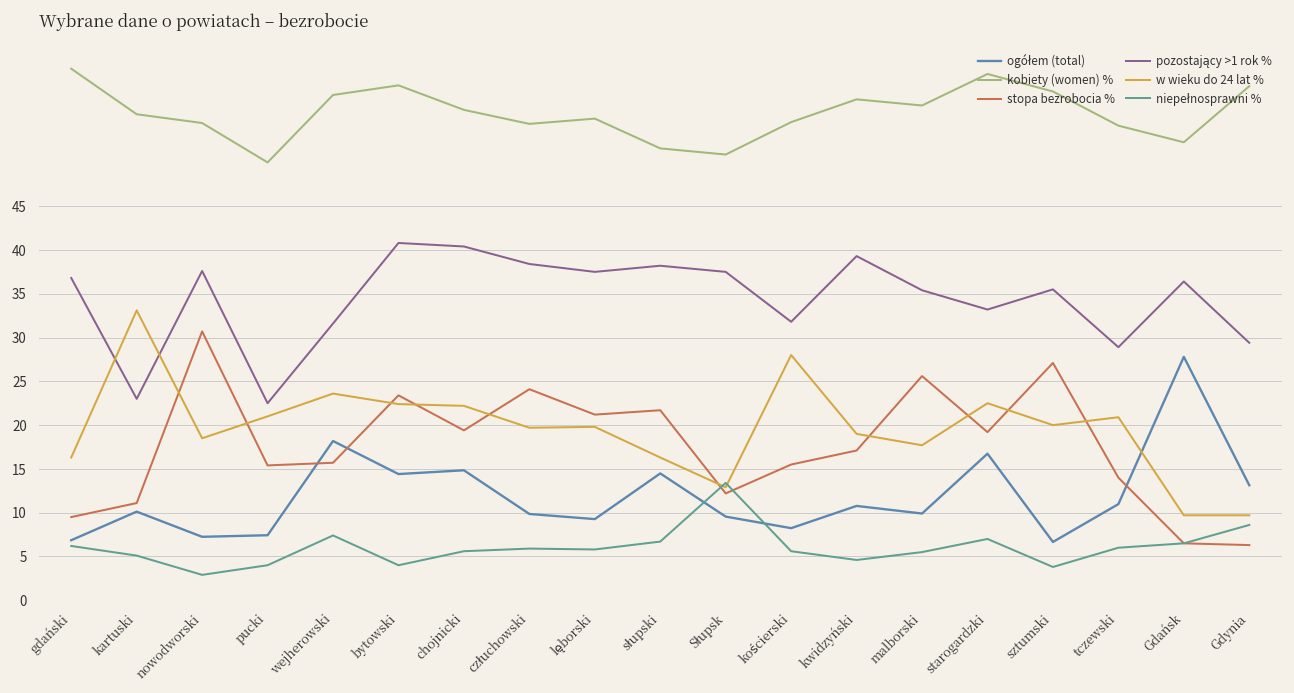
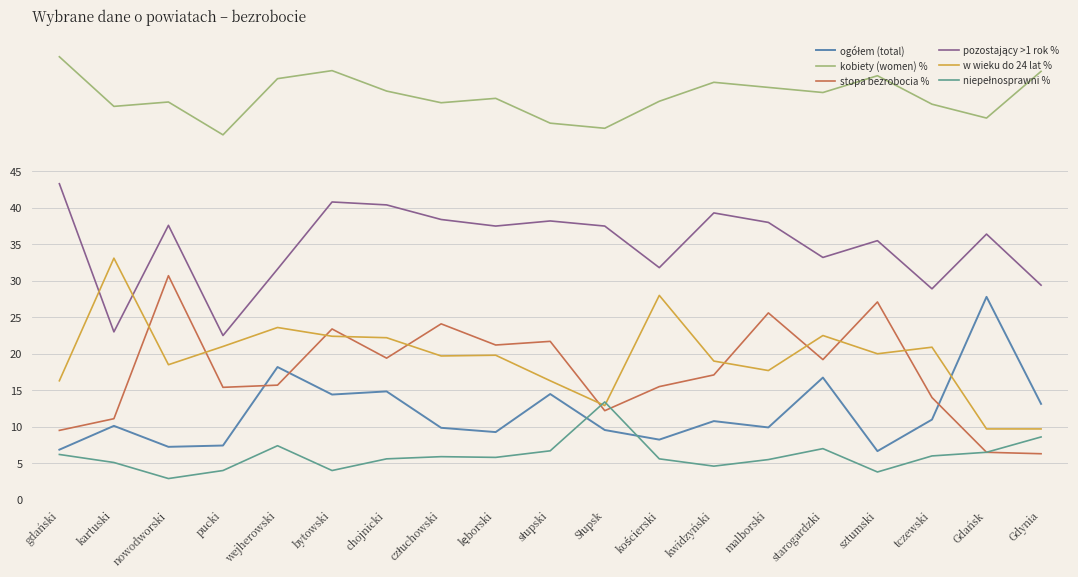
pozostający >1 rok %, gdański: 37 -> 43
kobiety (women) %, kartuski: 56 -> 54
pozostający >1 rok %, malborski: 35 -> 38
kobiety (women) %, starogardzki: 60 -> 56
